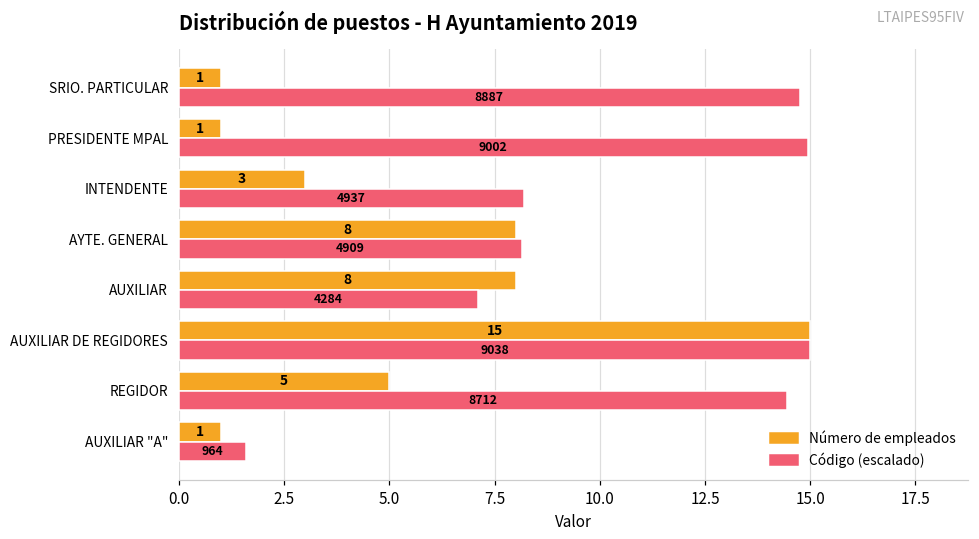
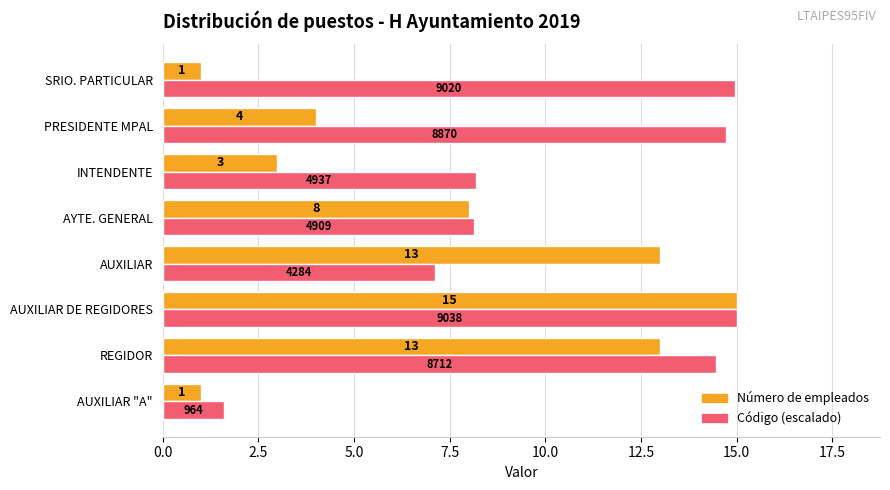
Código (escalado), SRIO. PARTICULAR: 8887 -> 9020
Número de empleados, PRESIDENTE MPAL: 1 -> 4
Código (escalado), PRESIDENTE MPAL: 9002 -> 8870
Número de empleados, AUXILIAR: 8 -> 13
Número de empleados, REGIDOR: 5 -> 13
